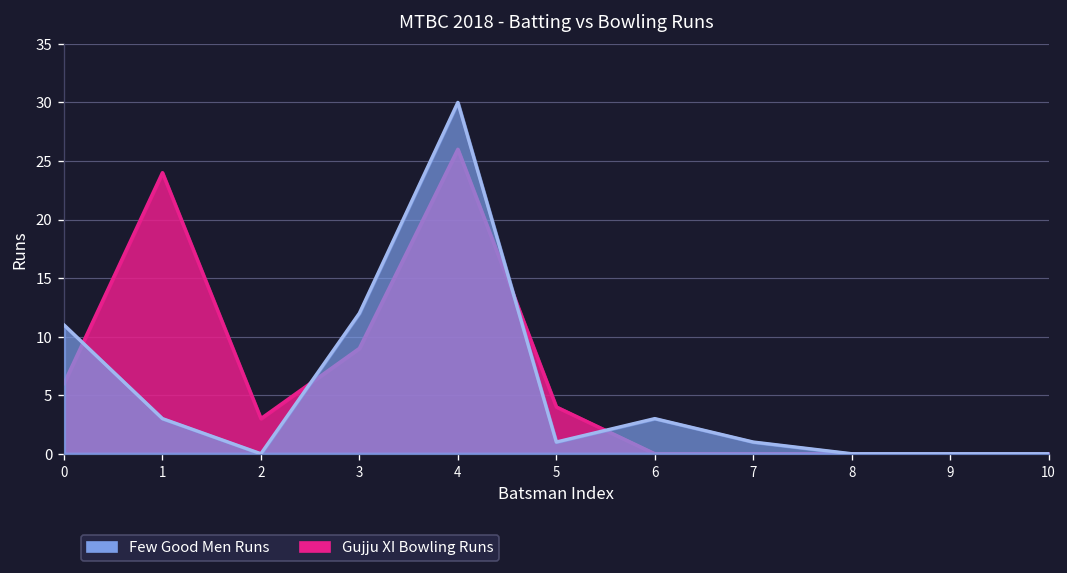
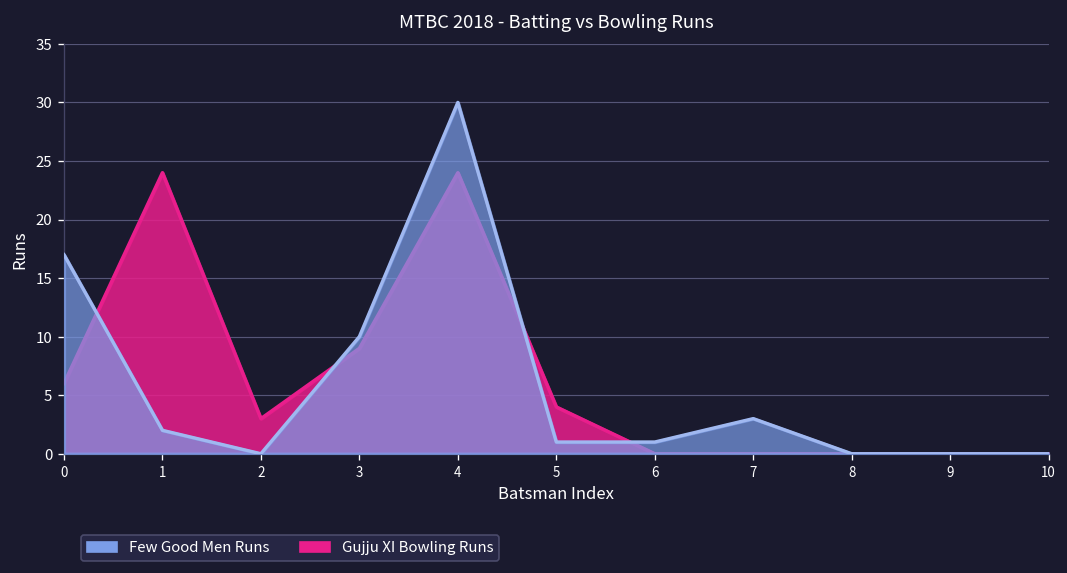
Few Good Men Runs, 0: 11 -> 17
Few Good Men Runs, 1: 3 -> 2
Few Good Men Runs, 3: 12 -> 10
Gujju XI Bowling Runs, 4: 26 -> 24
Few Good Men Runs, 6: 3 -> 1
Few Good Men Runs, 7: 1 -> 3
